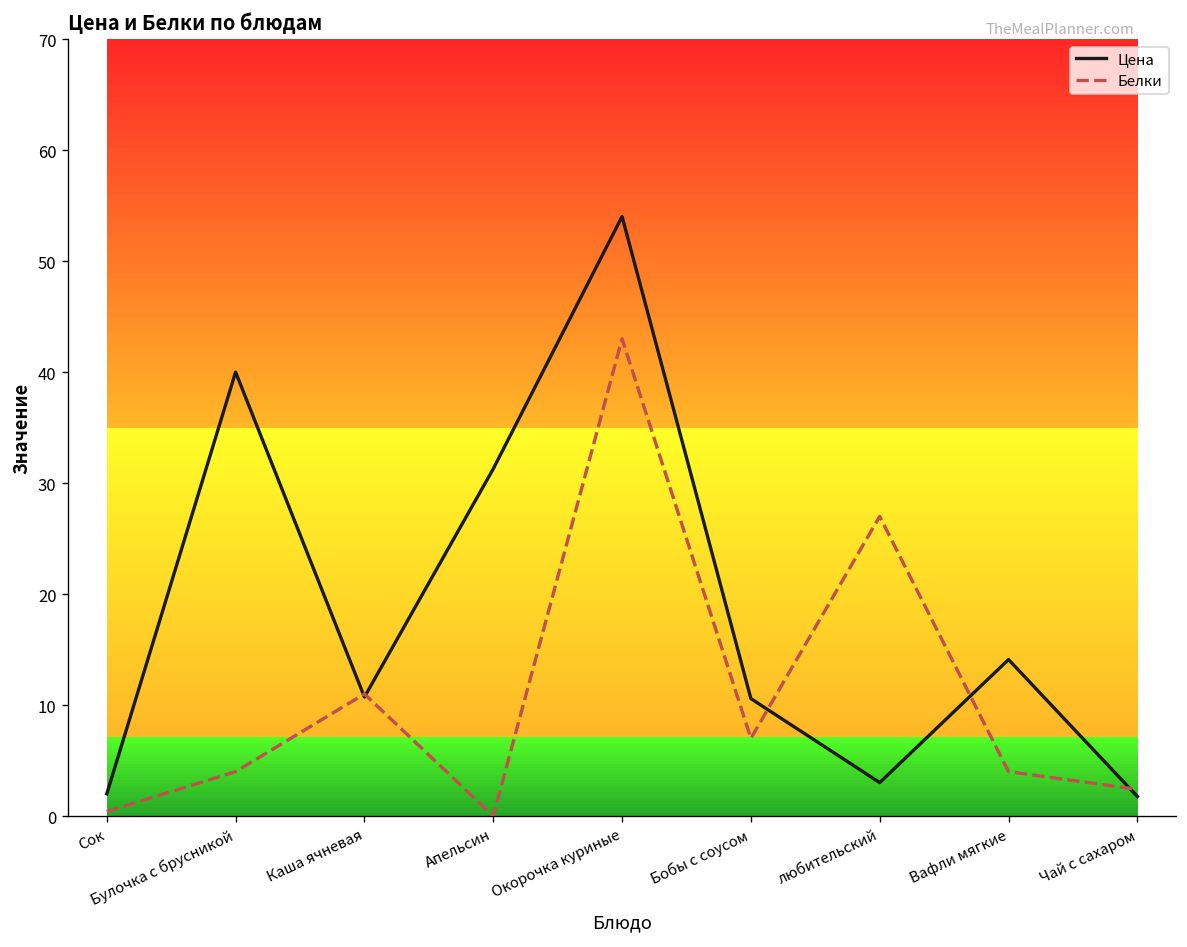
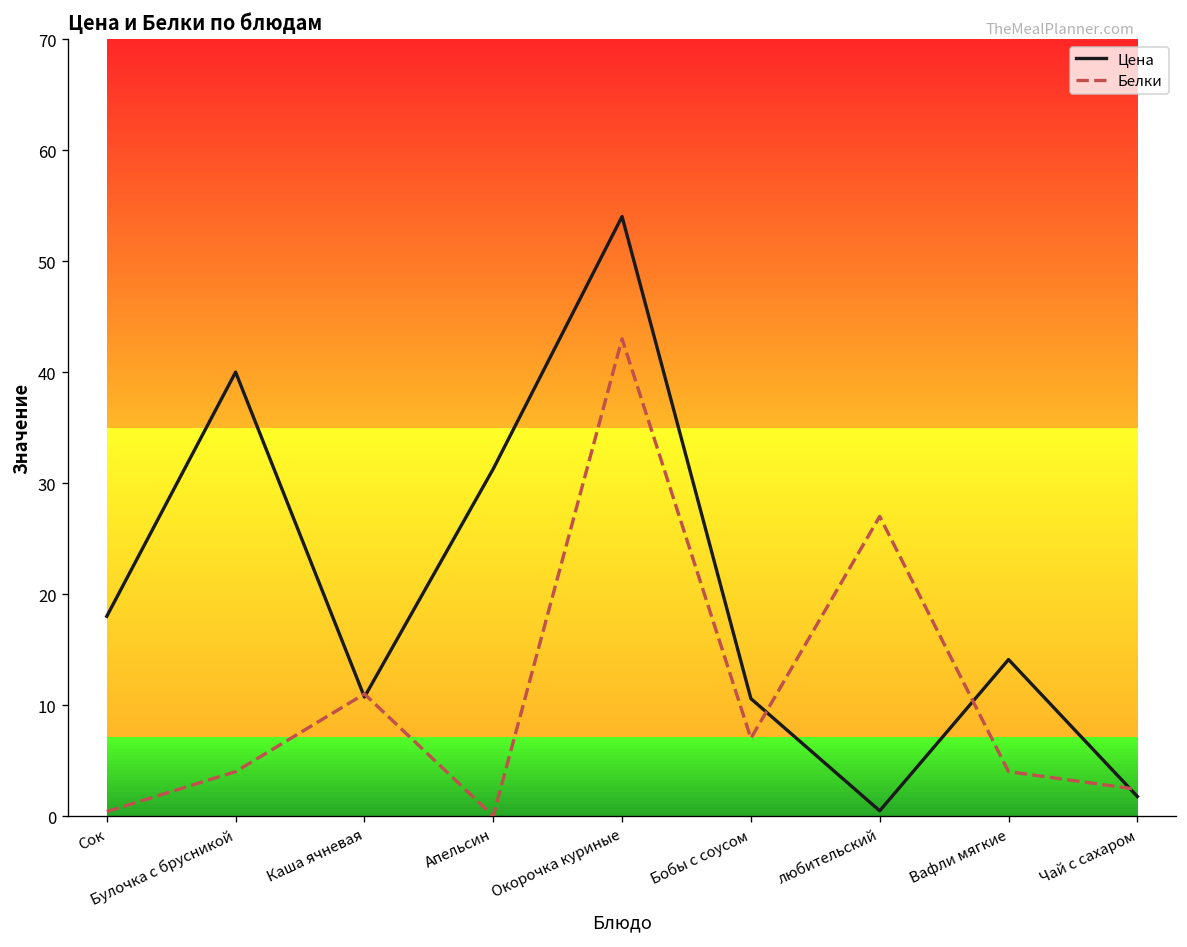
Цена, Сок: 2 -> 18
Цена, любительский: 3 -> 0
